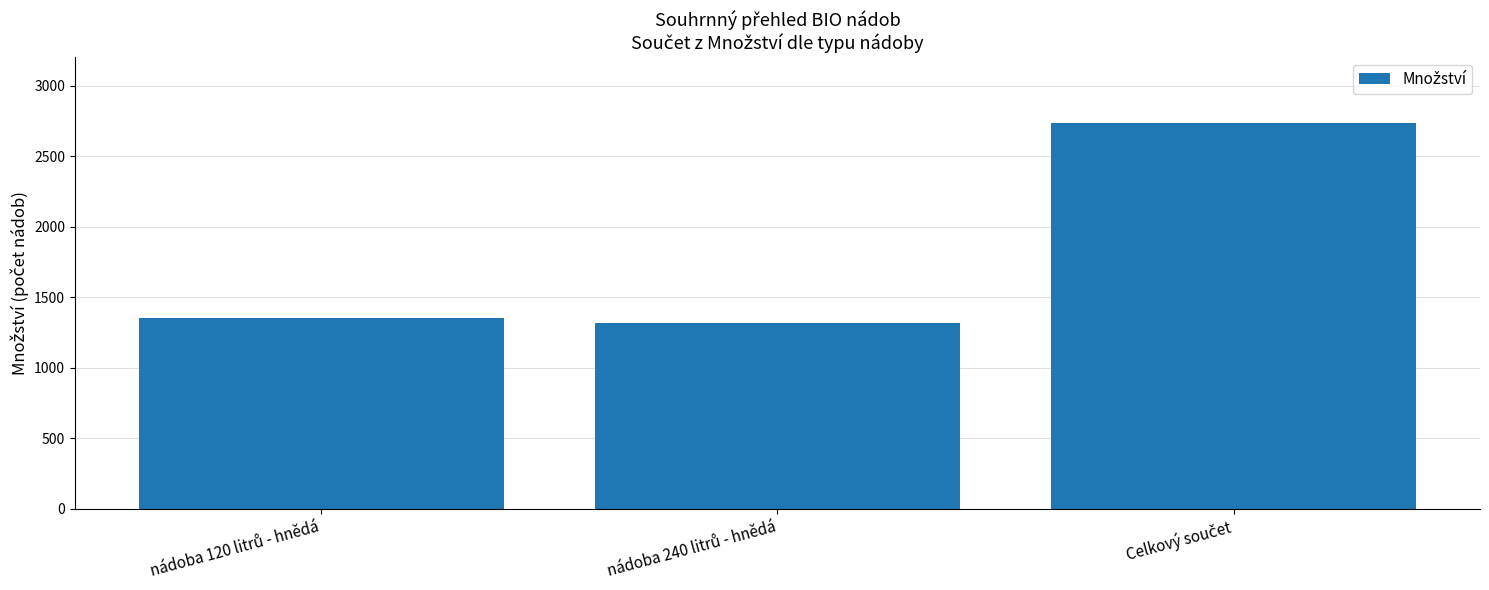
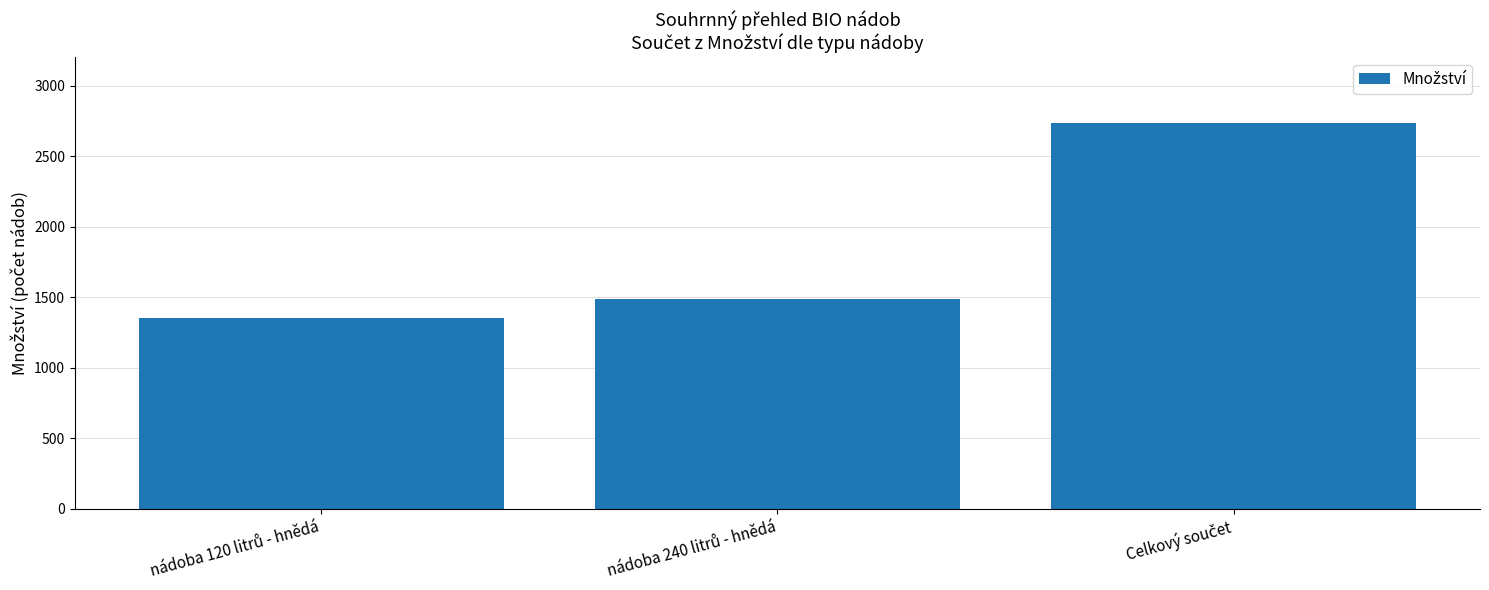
nádoba 240 litrů - hnědá: 1320 -> 1490
